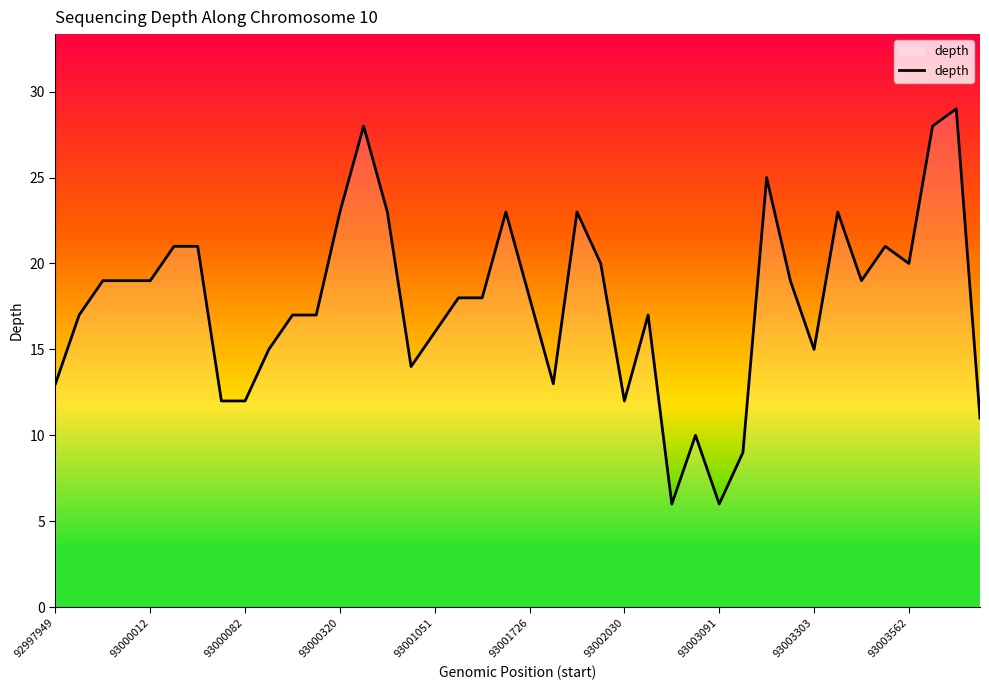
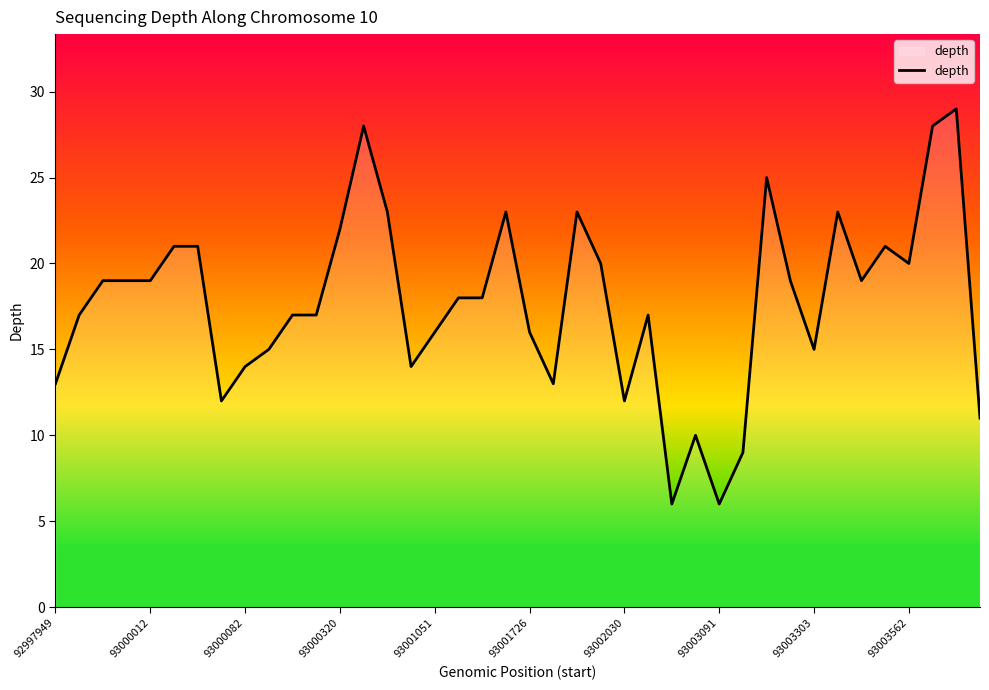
93000082: 12 -> 14
93000320: 23 -> 22
93001726: 18 -> 16
